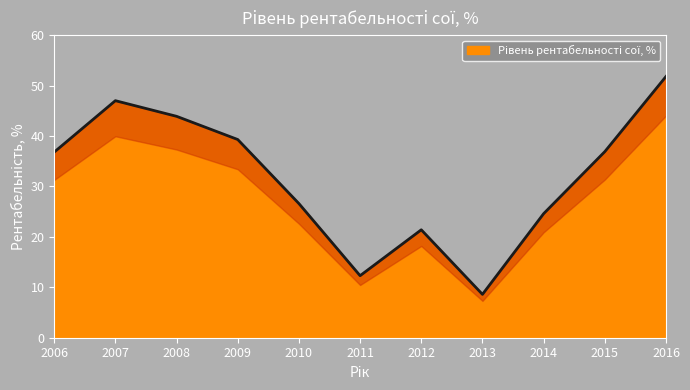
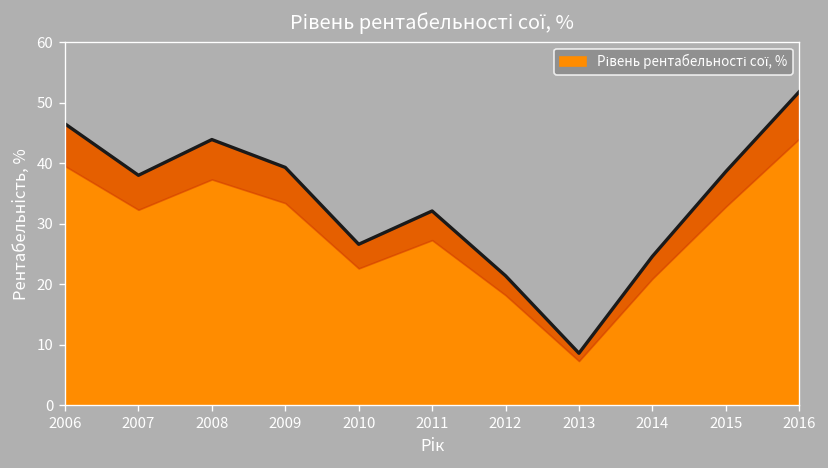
2006: 37 -> 47
2007: 47 -> 38
2011: 12 -> 32
2015: 37 -> 39
